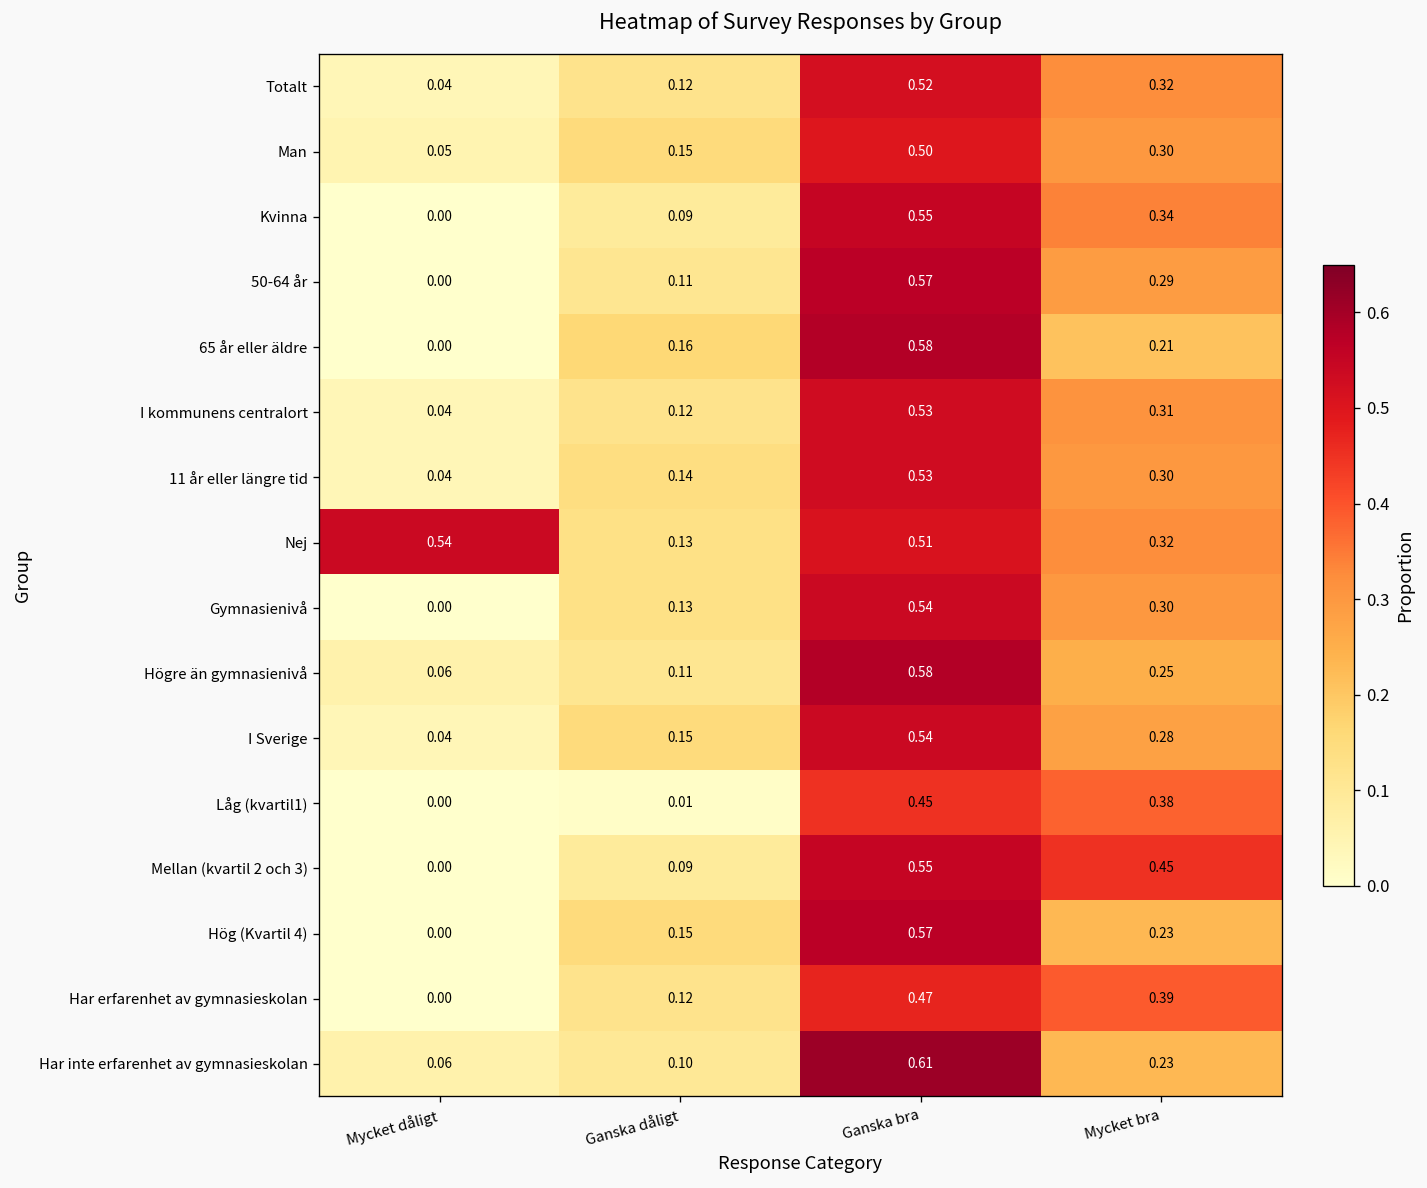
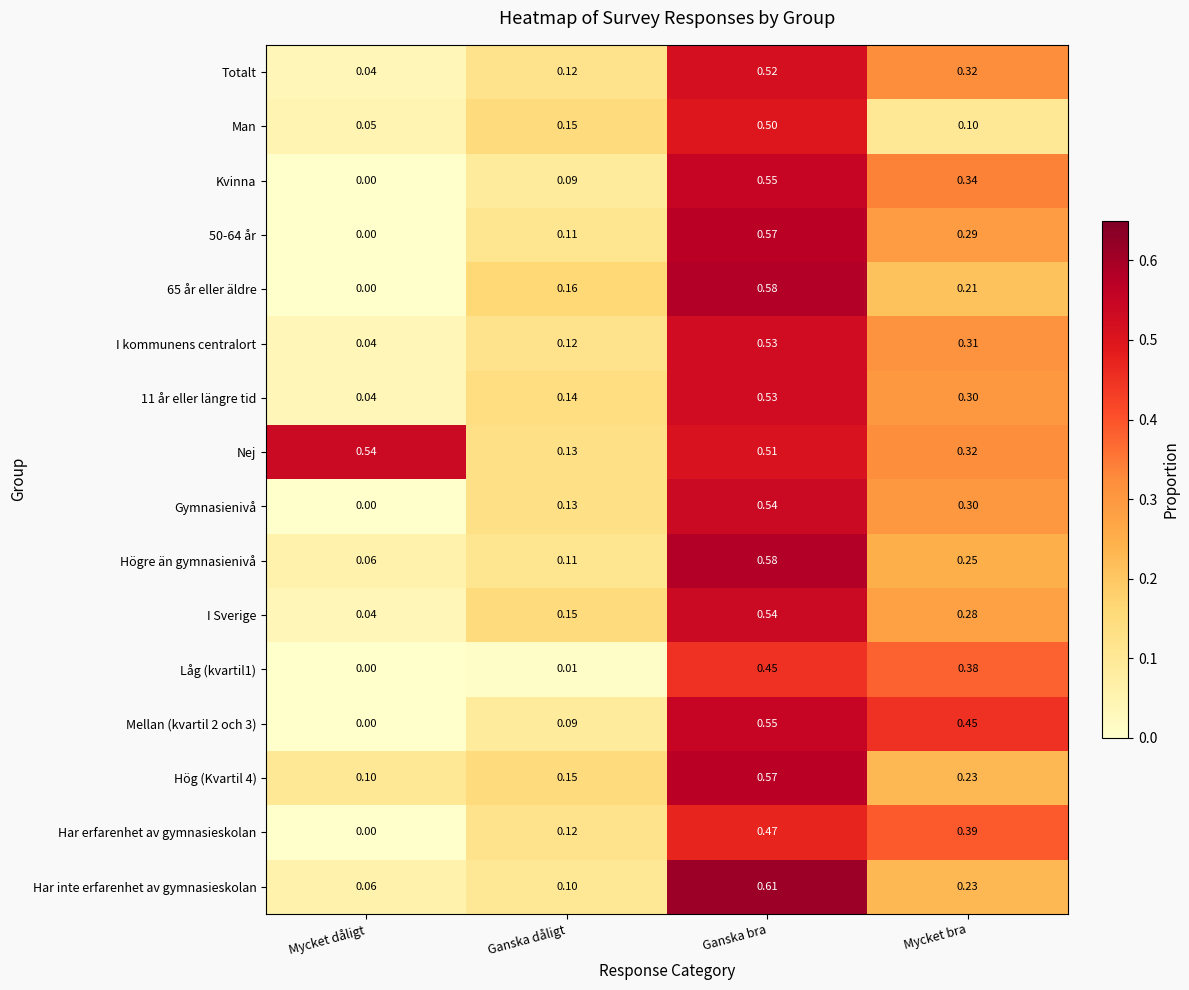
Man, Mycket bra: 0.30 -> 0.10
Hög (Kvartil 4), Mycket dåligt: 0.00 -> 0.10
